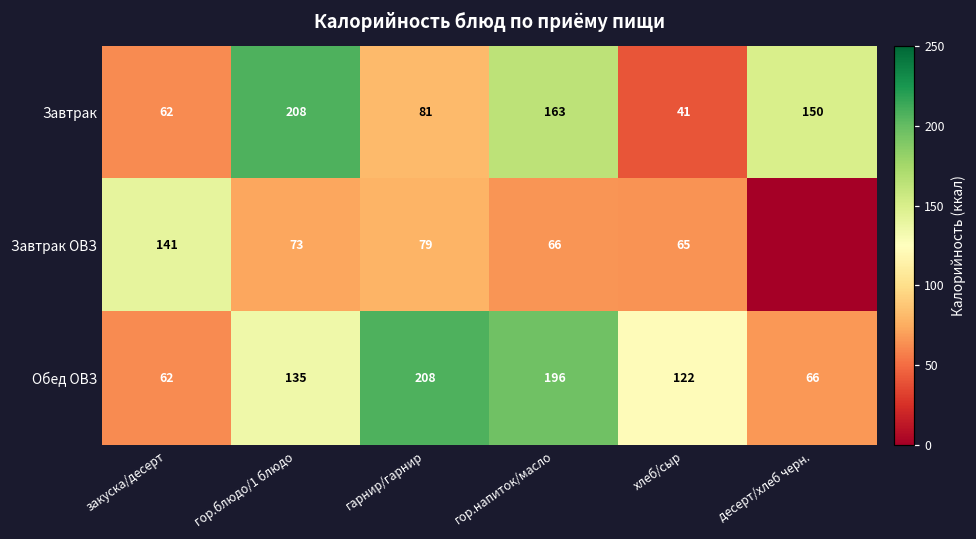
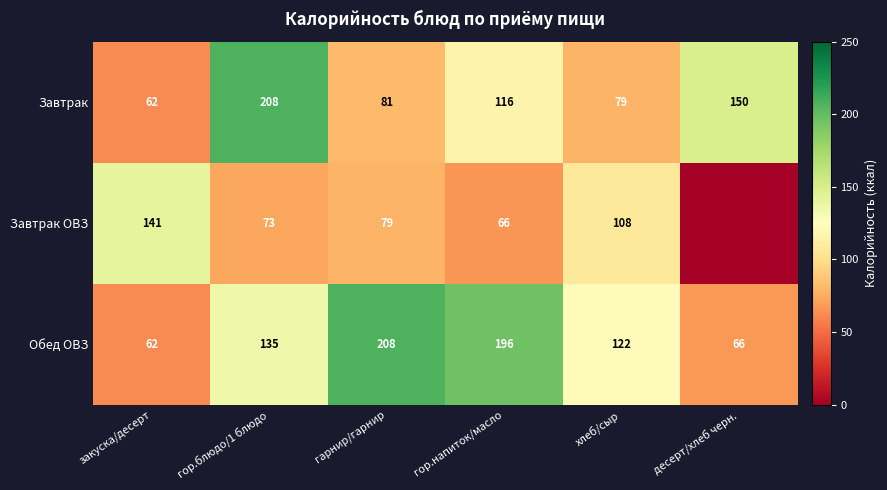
Завтрак, гор.напиток/масло: 163 -> 116
Завтрак, хлеб/сыр: 41 -> 79
Завтрак ОВЗ, хлеб/сыр: 65 -> 108
